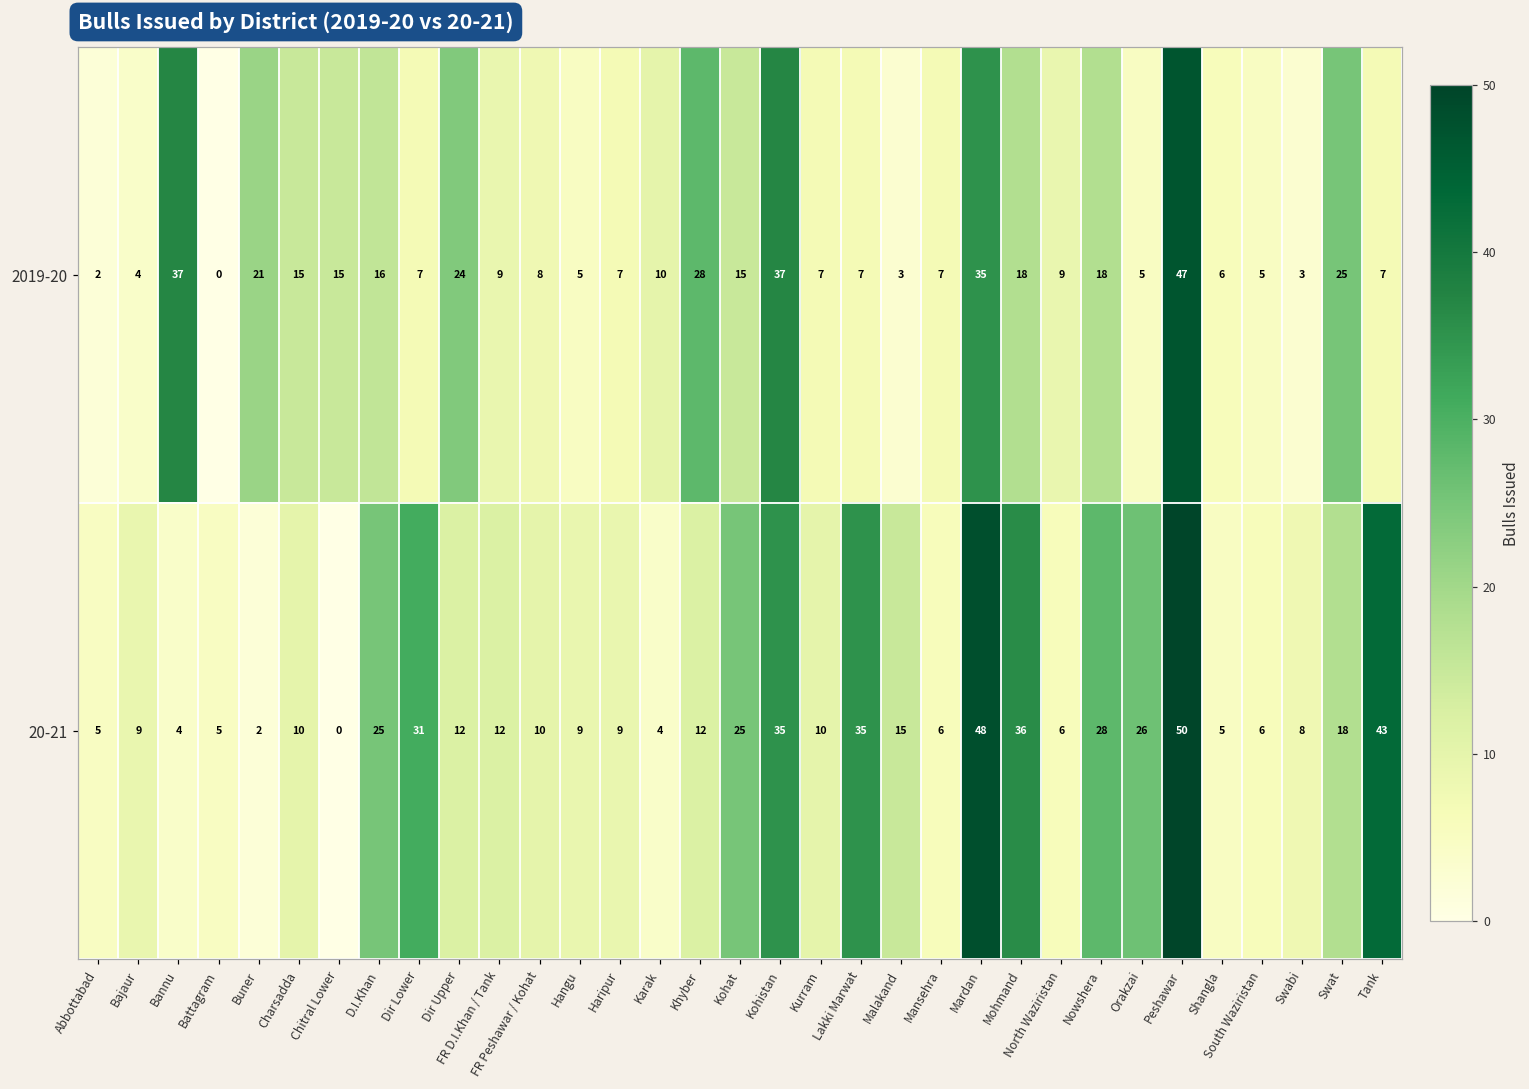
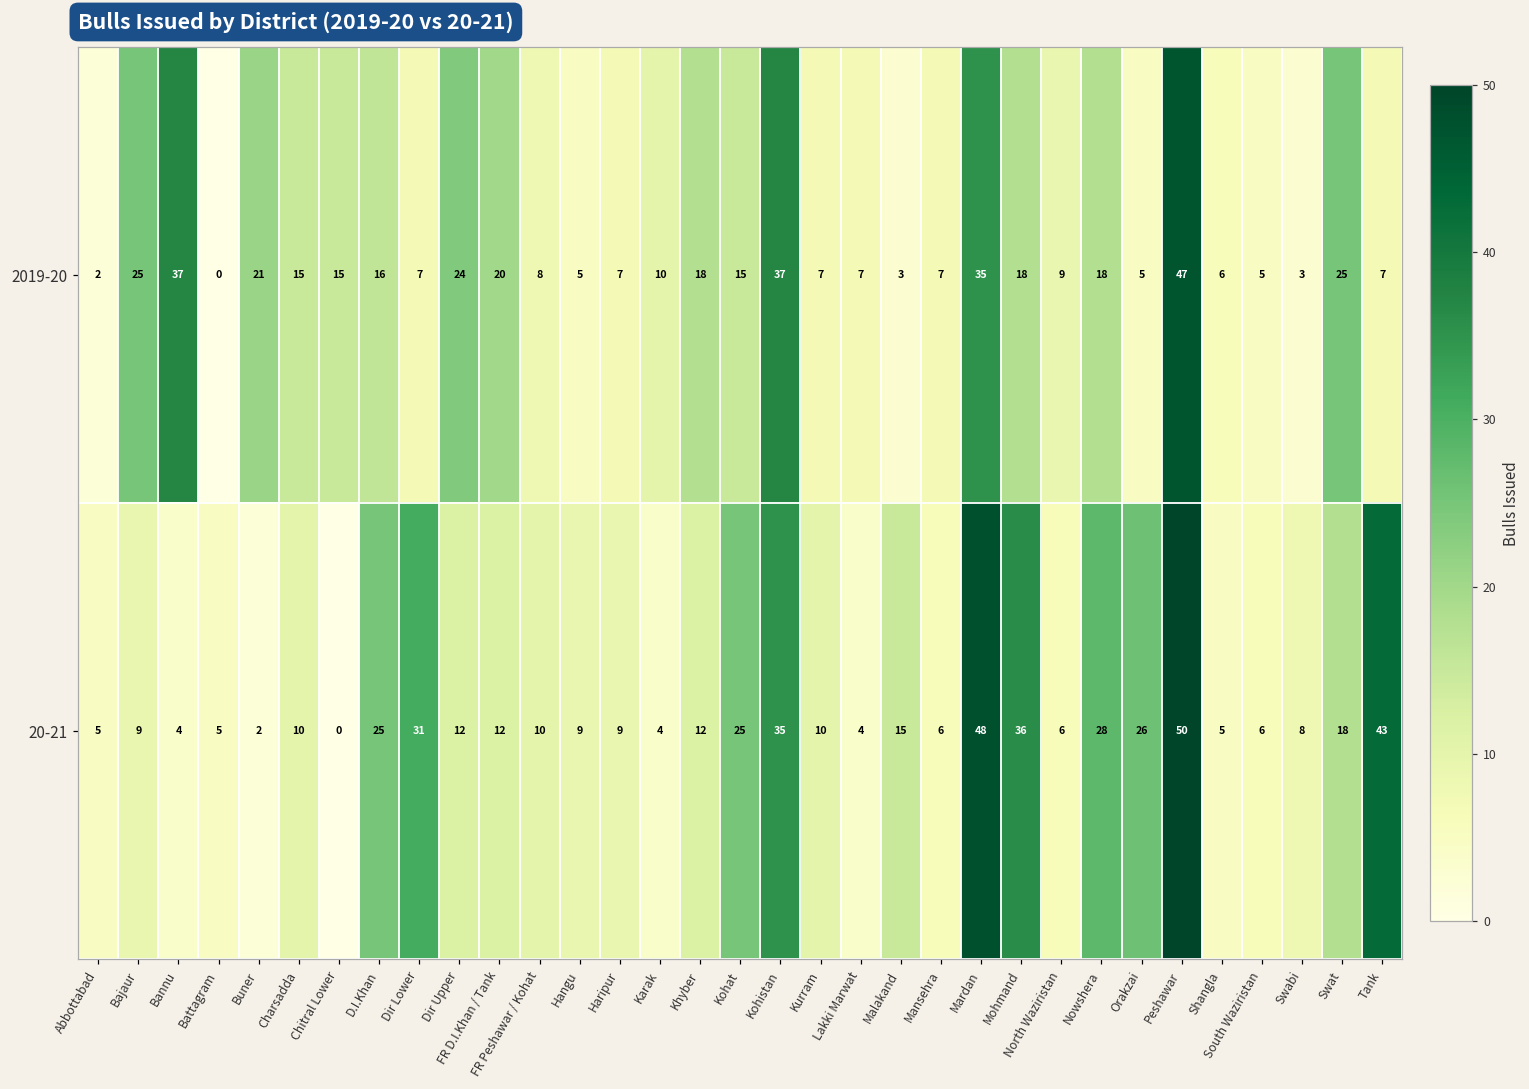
2019-20, Bajaur: 4 -> 25
2019-20, FR D.I.Khan / Tank: 9 -> 20
2019-20, Khyber: 28 -> 18
20-21, Lakki Marwat: 35 -> 4
